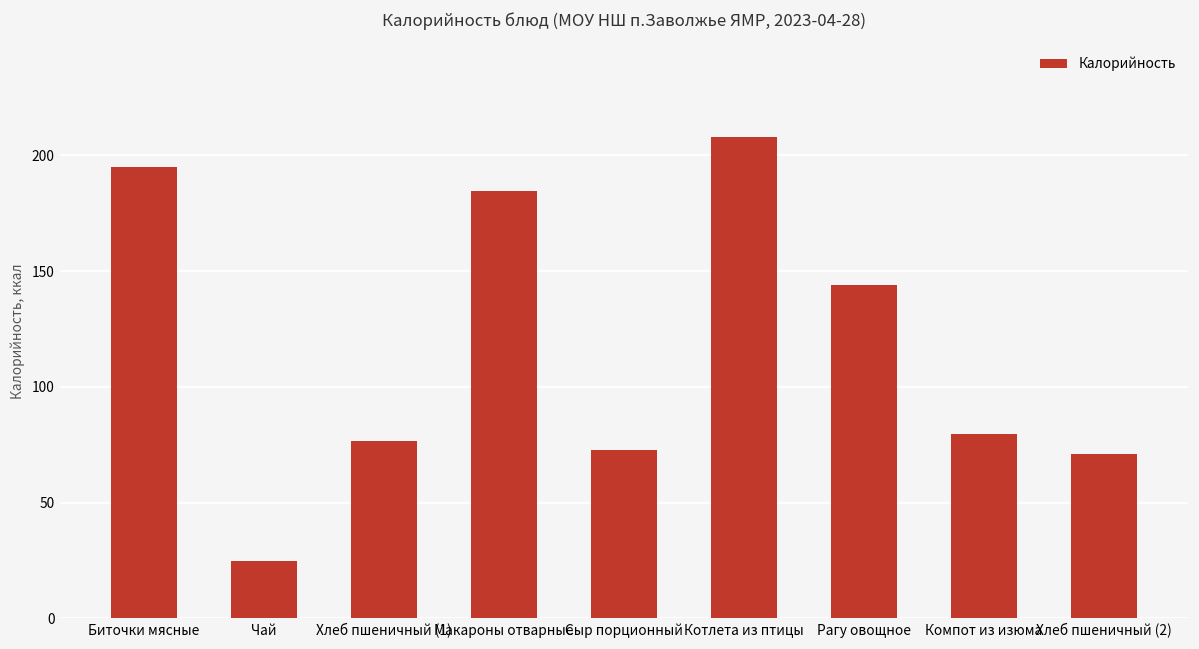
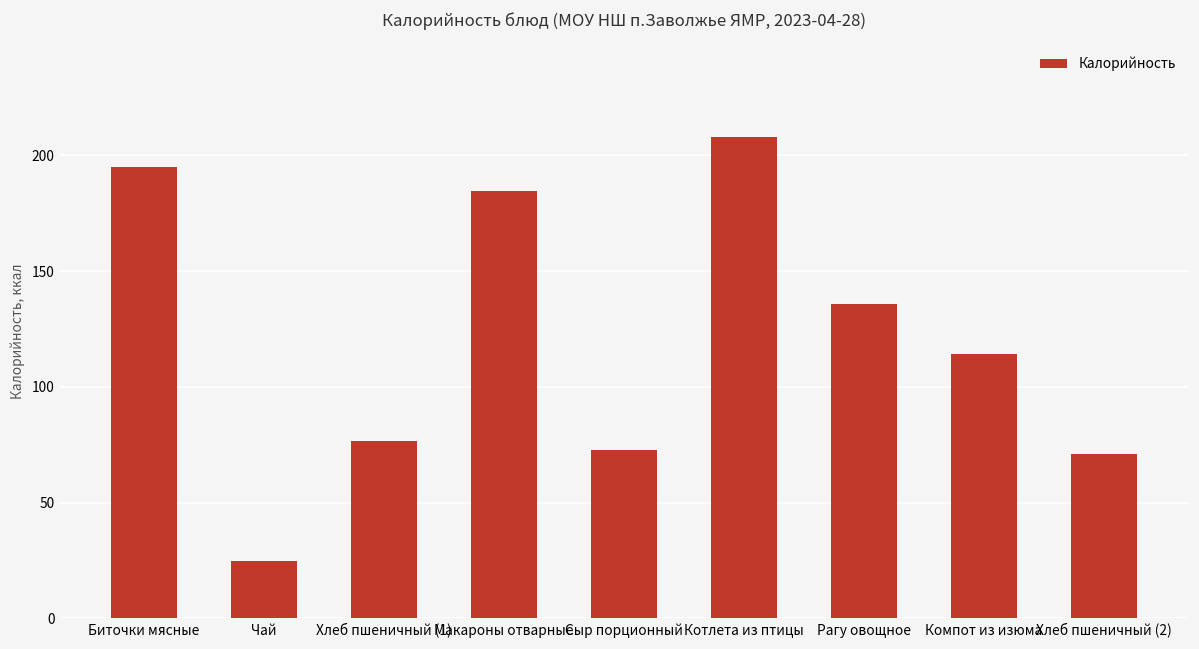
Рагу овощное: 144 -> 136
Компот из изюма: 80 -> 114
